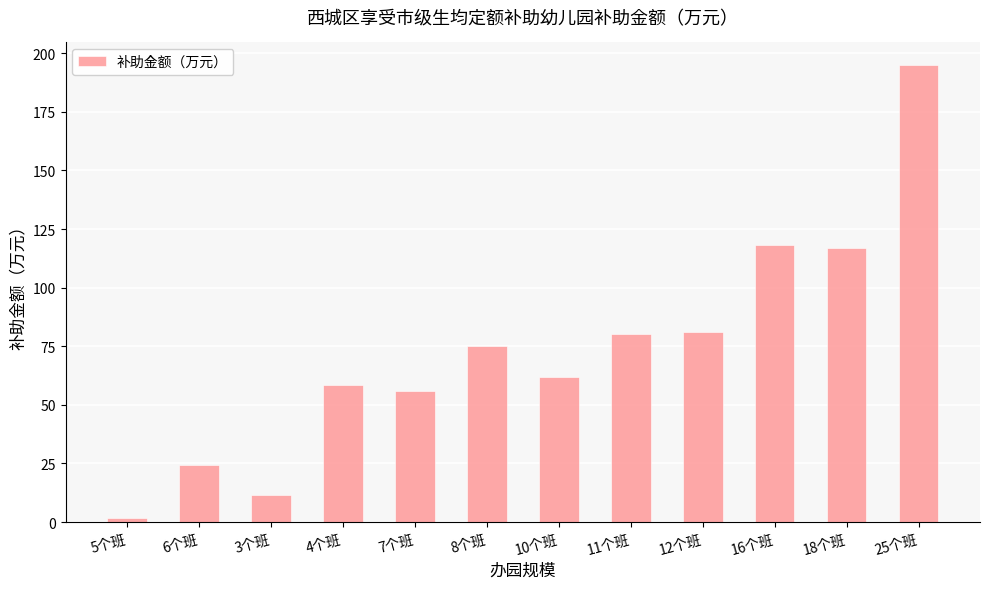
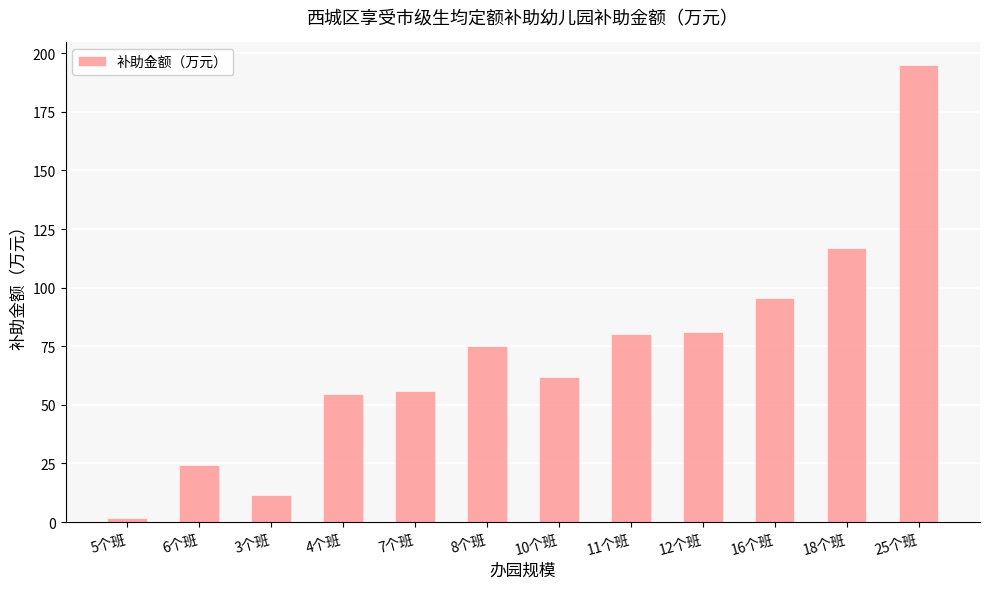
4个班: 58 -> 55
16个班: 118 -> 96
